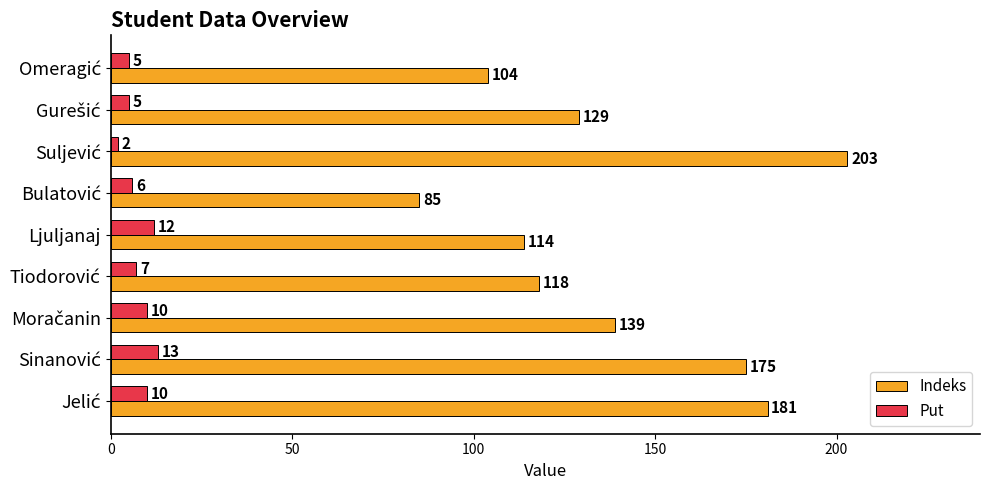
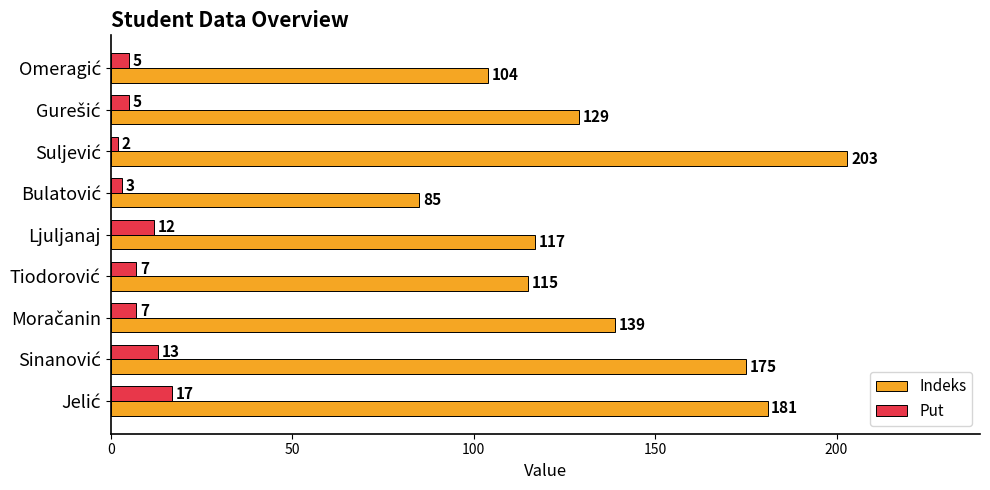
Put, Bulatović: 6 -> 3
Indeks, Ljuljanaj: 114 -> 117
Indeks, Tiodorović: 118 -> 115
Put, Moračanin: 10 -> 7
Put, Jelić: 10 -> 17
